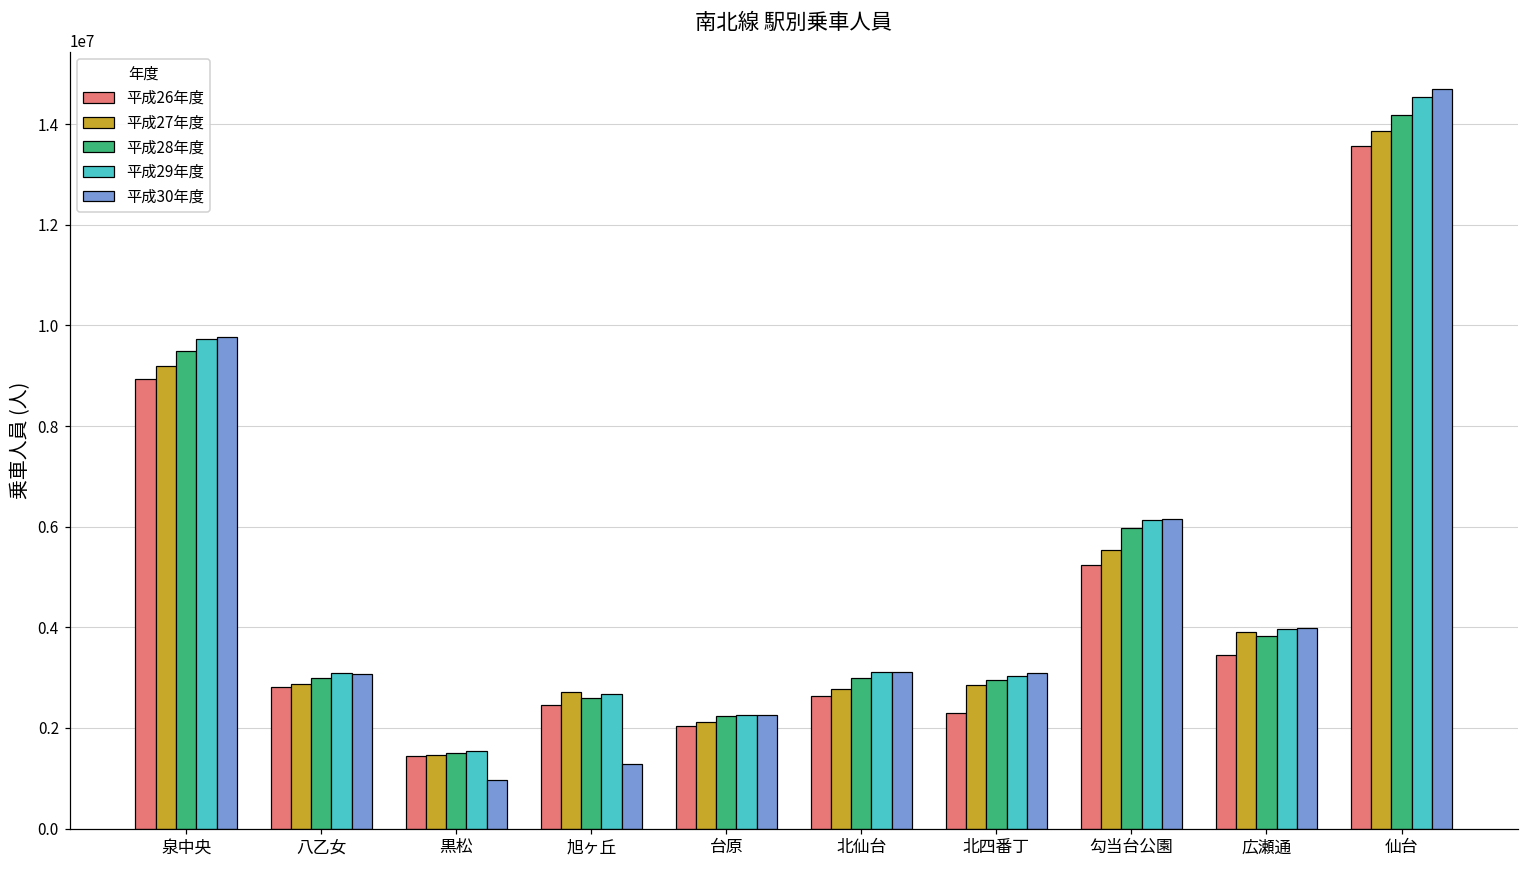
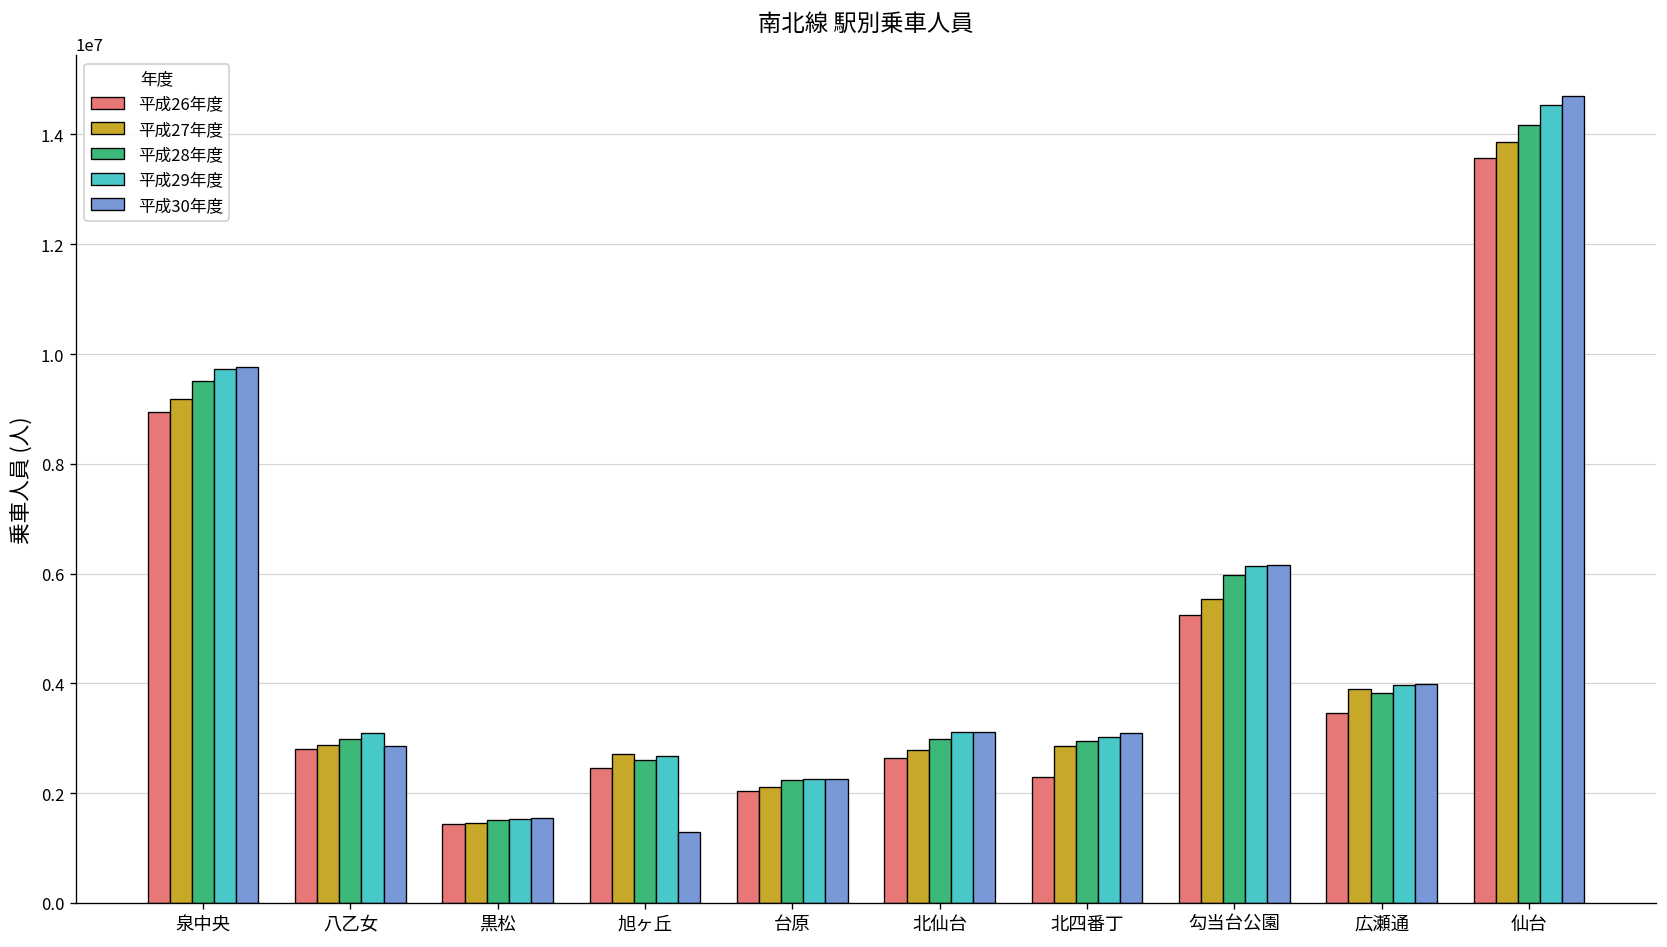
平成30年度, 八乙女: 3100000 -> 2900000
平成30年度, 黒松: 1000000 -> 1500000
